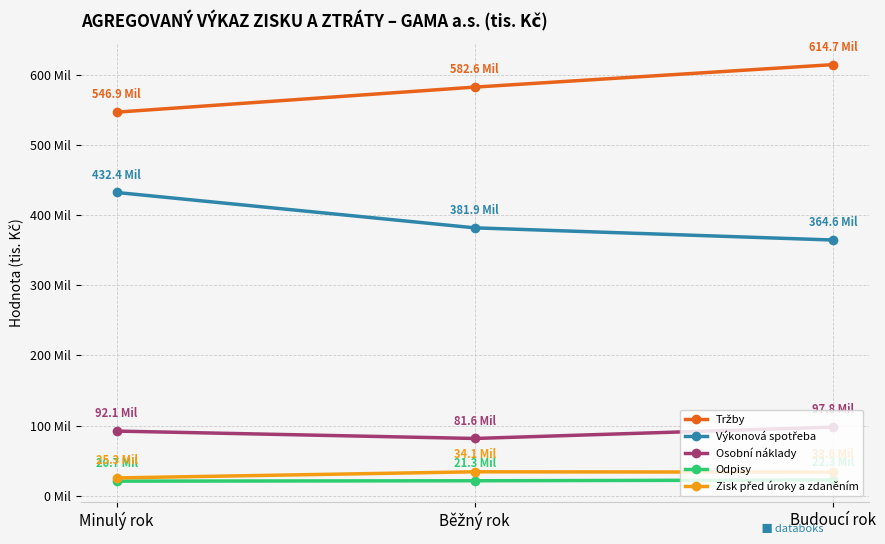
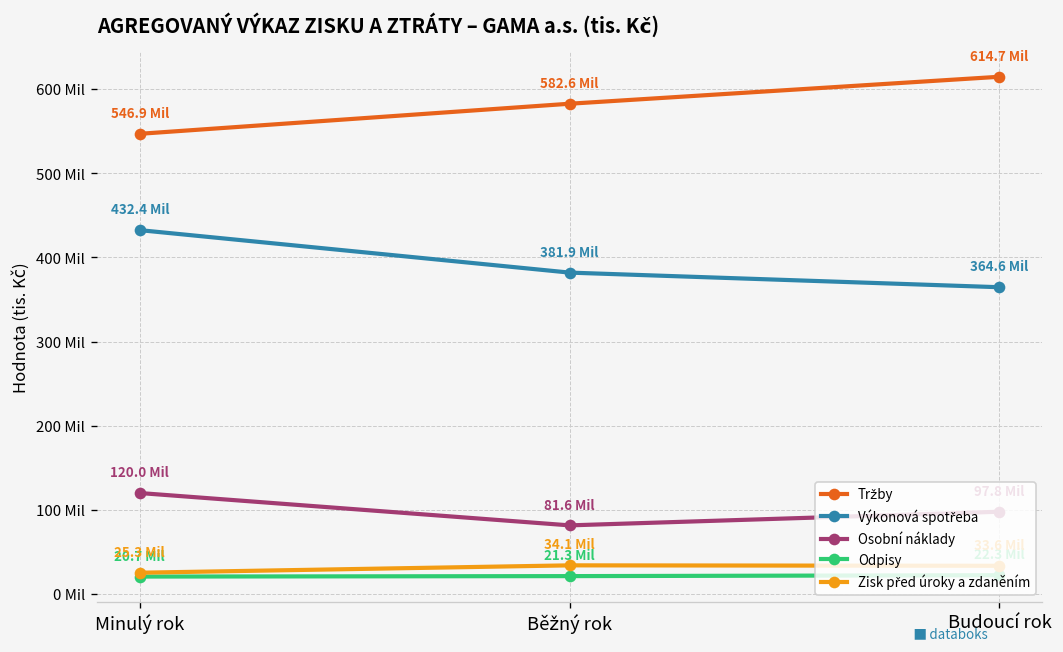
Osobní náklady, Minulý rok: 92.1 -> 120.0
